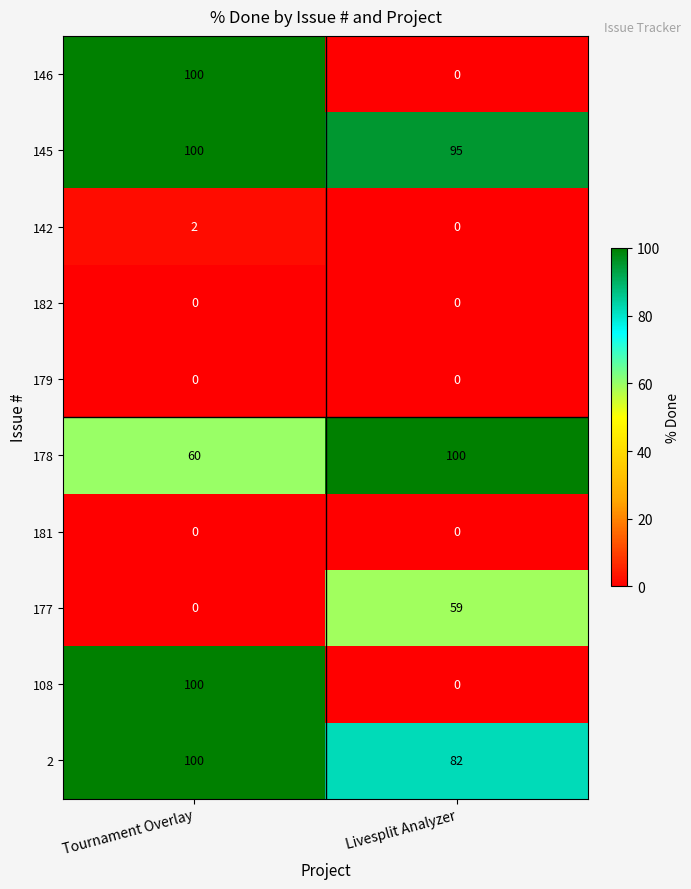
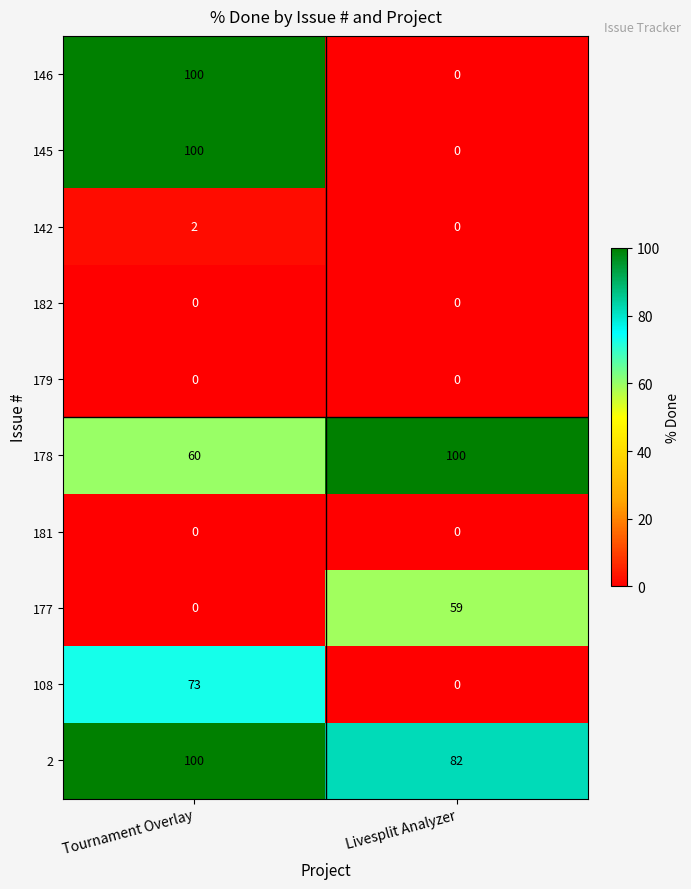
145, Livesplit Analyzer: 95 -> 0
108, Tournament Overlay: 100 -> 73
